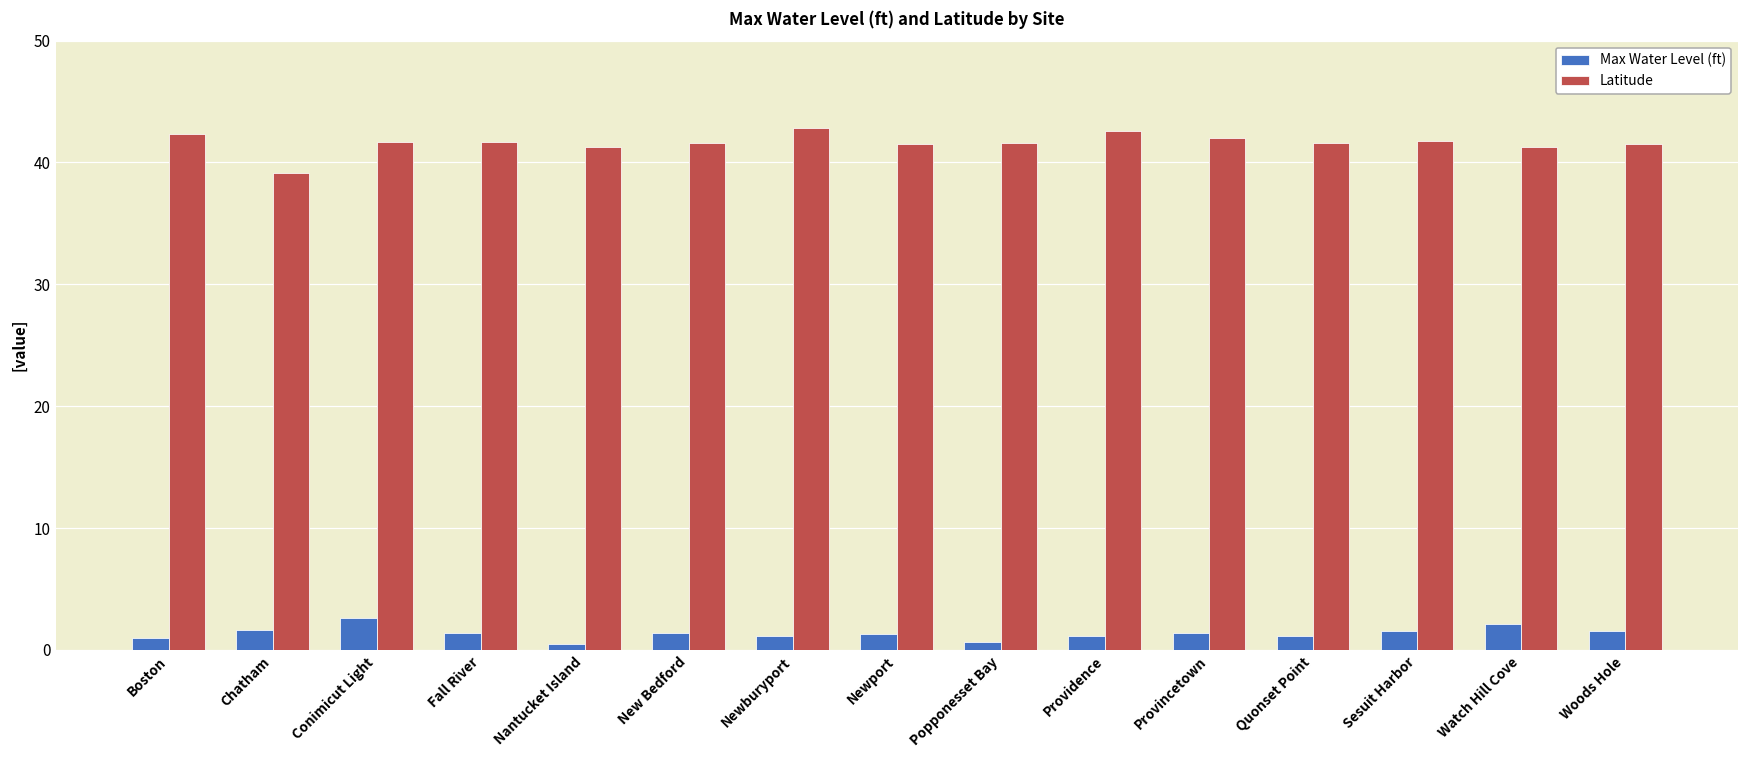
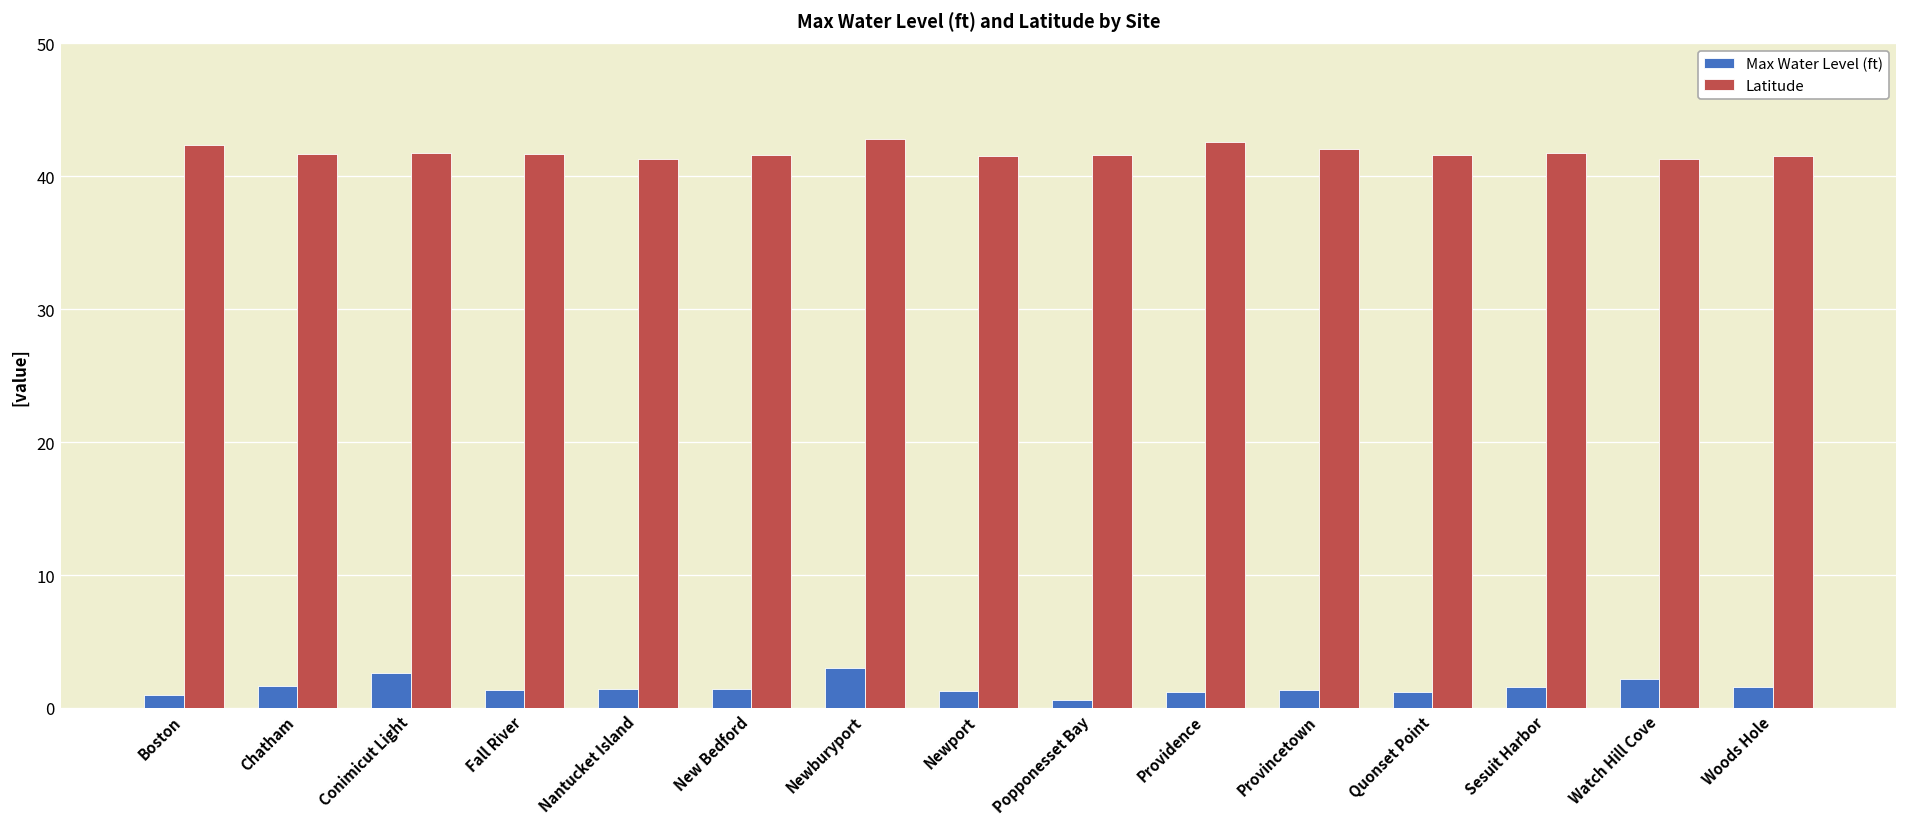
Latitude, Chatham: 39.1 -> 41.7
Max Water Level (ft), Nantucket Island: 0.5 -> 1.4
Max Water Level (ft), Newburyport: 1.1 -> 3.0
